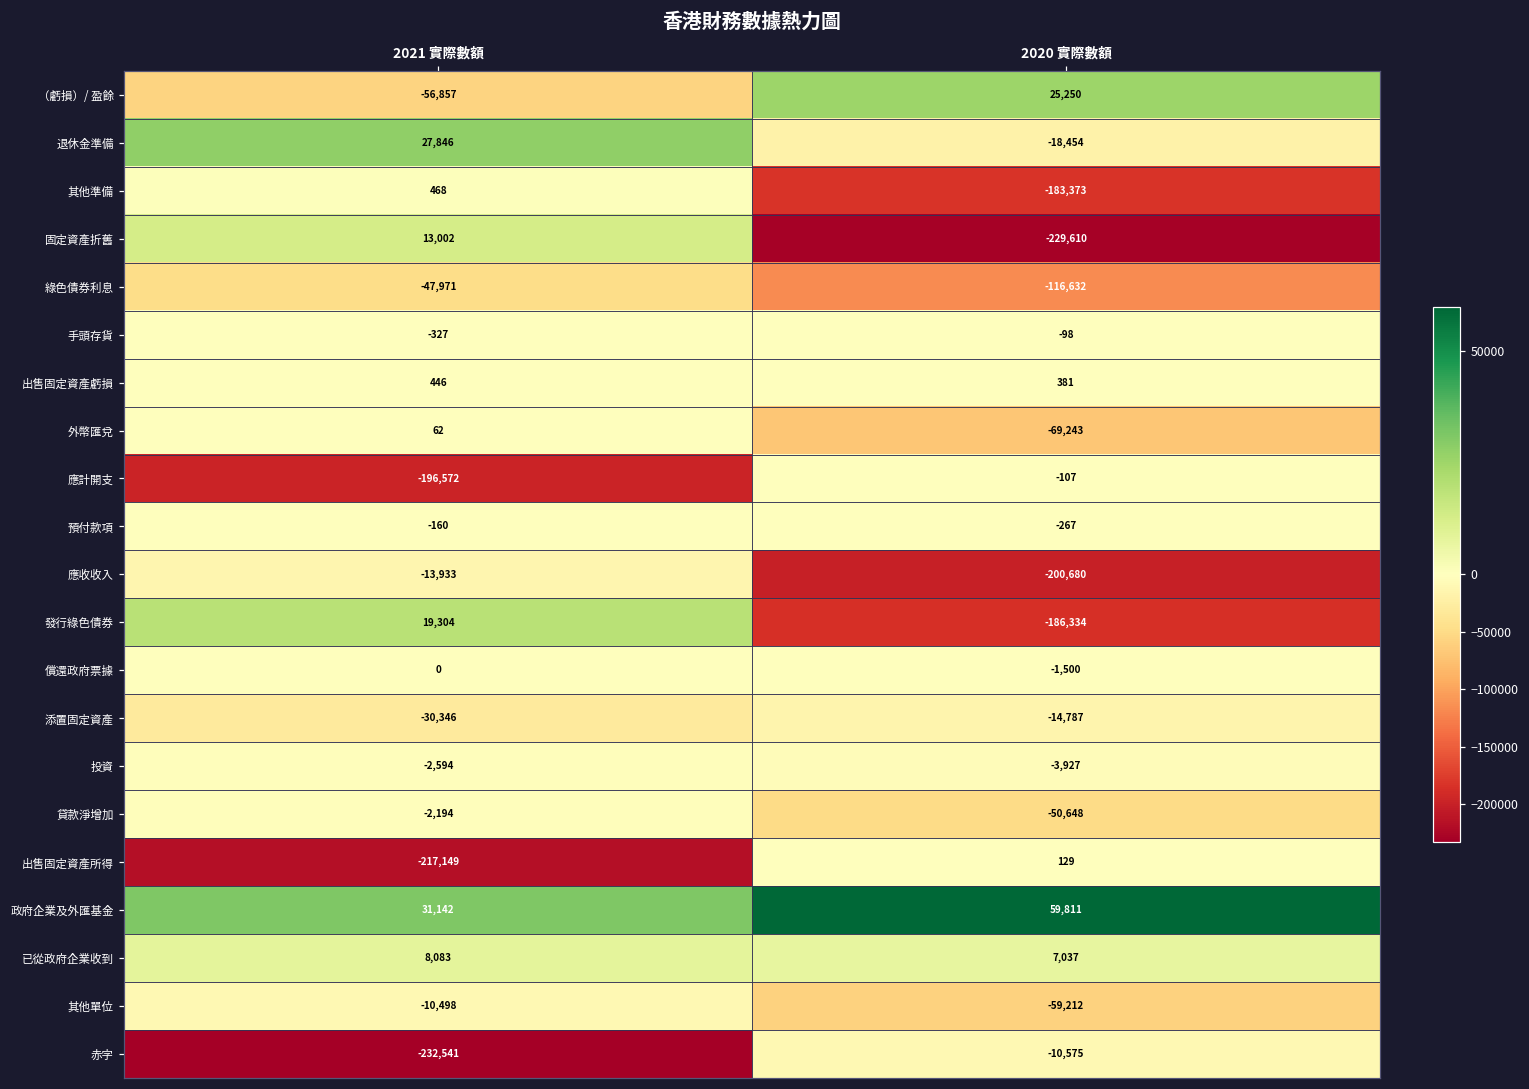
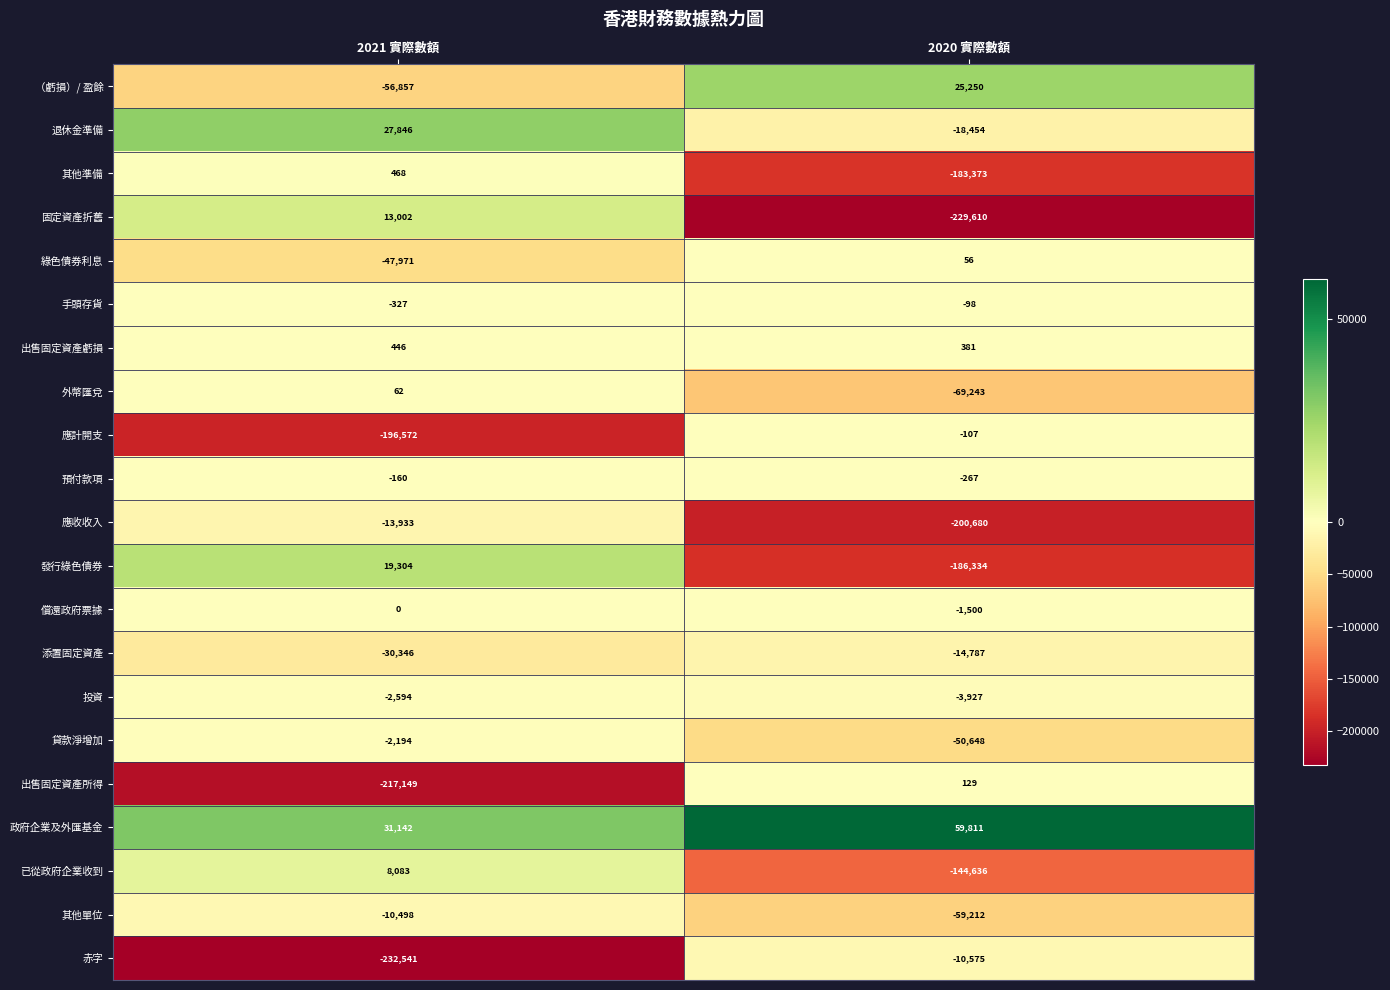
綠色債券利息, 2020 實際數額: -116,632 -> 56
已從政府企業收到, 2020 實際數額: 7,037 -> -144,636
